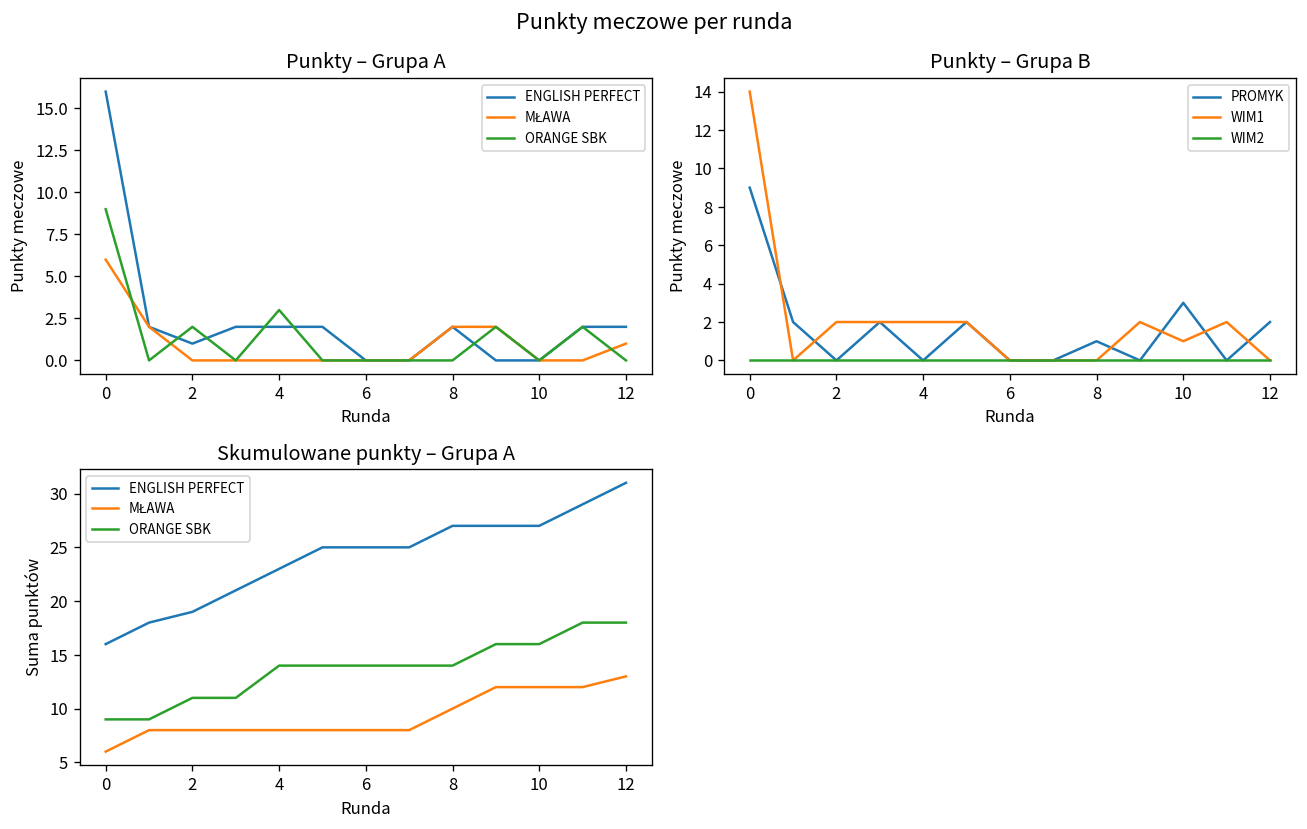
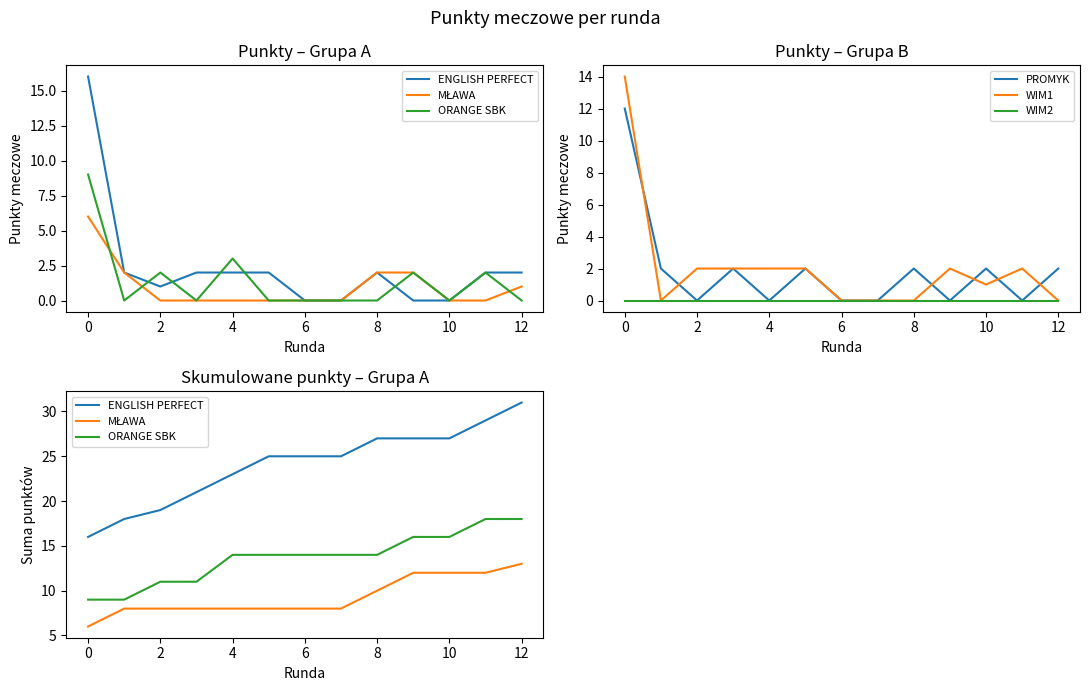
Punkty – Grupa B, PROMYK, 0: 9 -> 12
Punkty – Grupa B, PROMYK, 8: 1 -> 2
Punkty – Grupa B, PROMYK, 10: 3 -> 2
